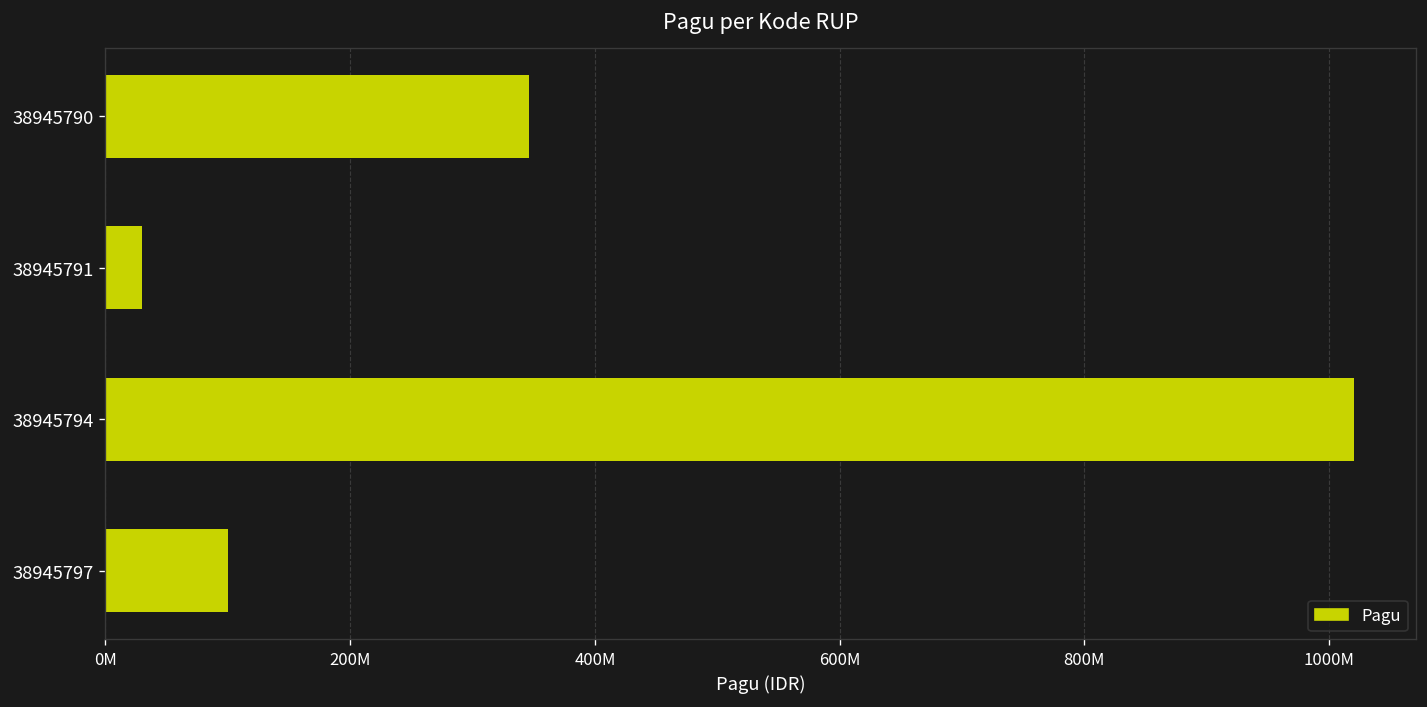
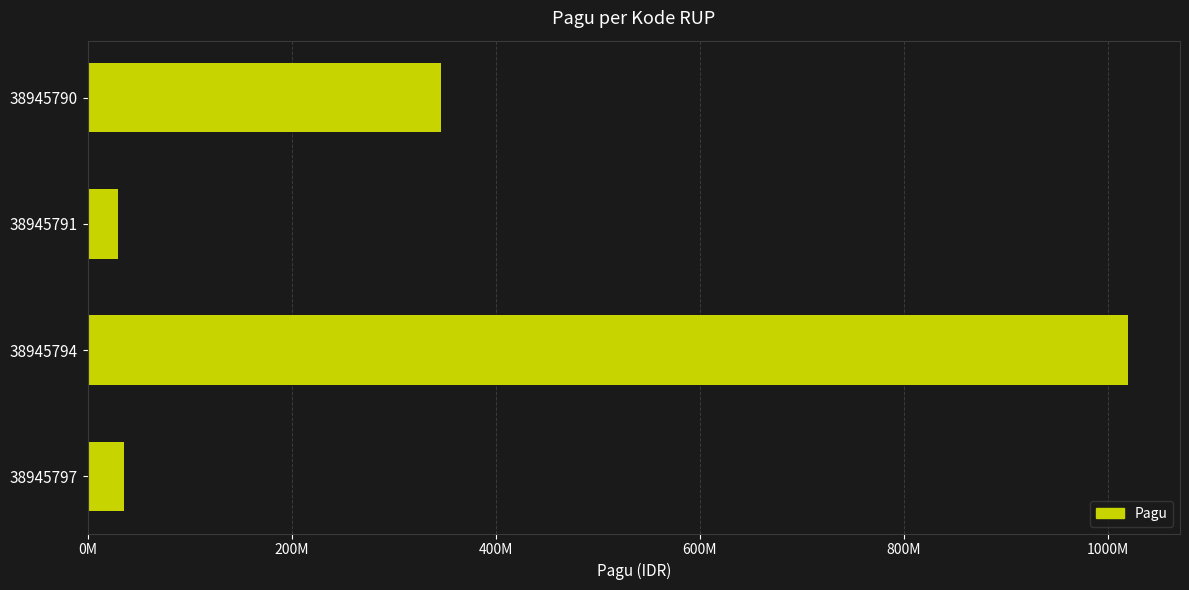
38945797: 100000000 -> 35000000
